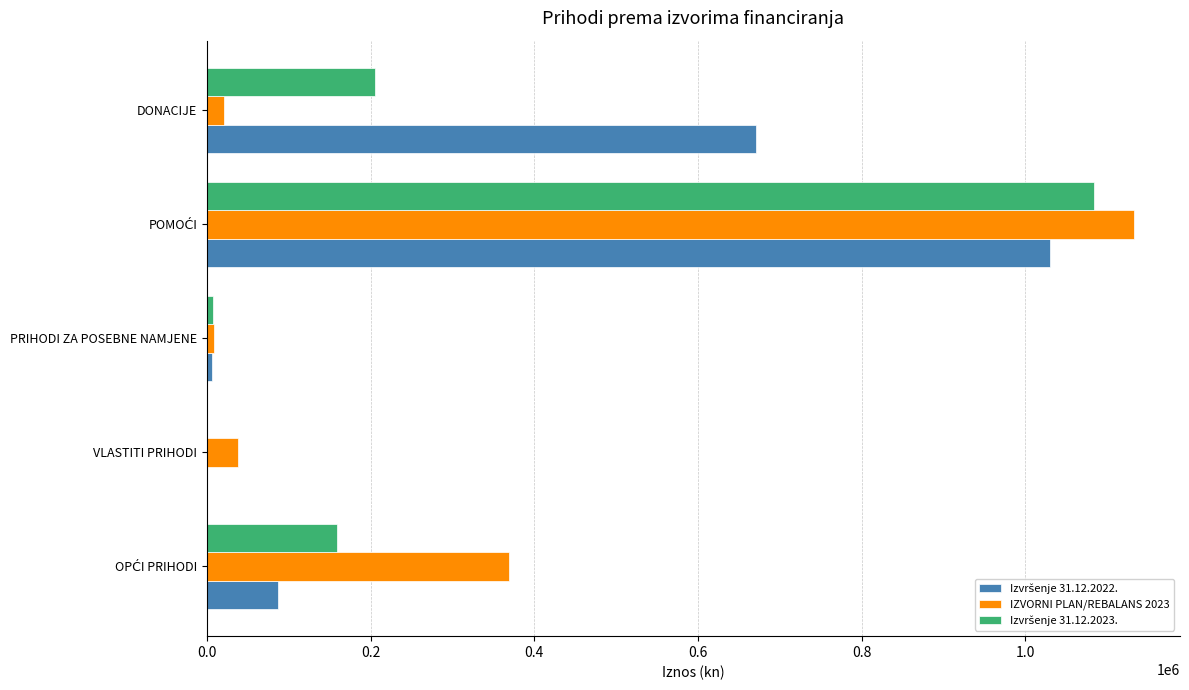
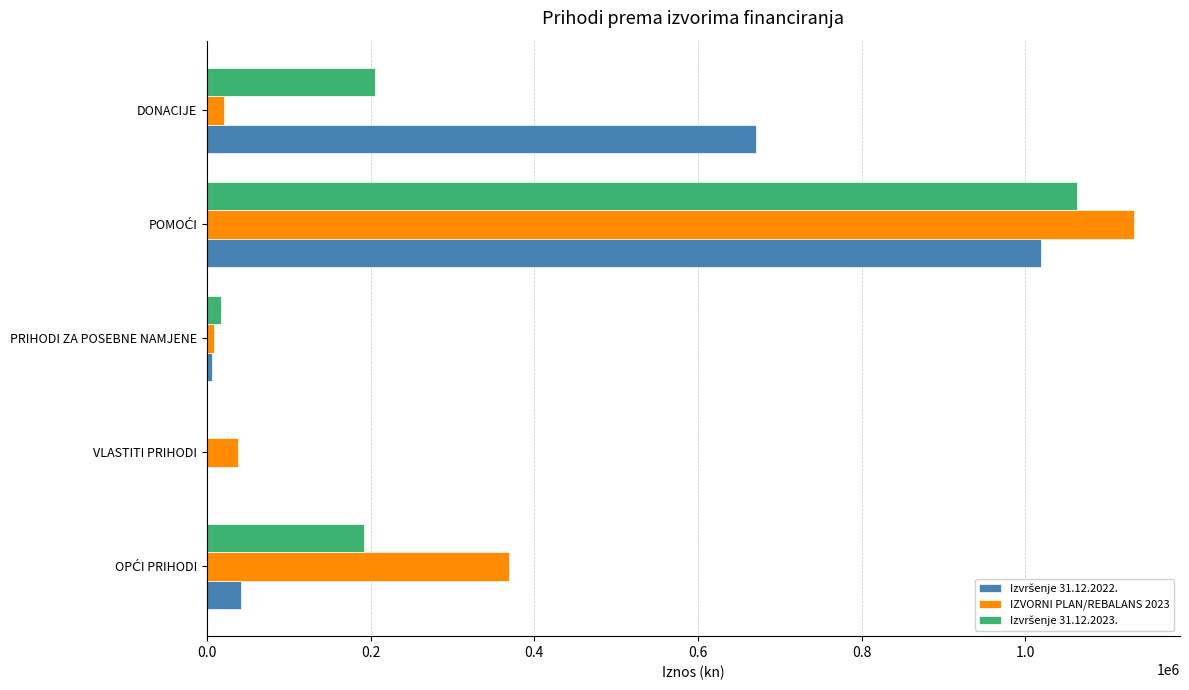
Izvršenje 31.12.2023., POMOĆI: 1080000 -> 1060000
Izvršenje 31.12.2022., POMOĆI: 1030000 -> 1020000
Izvršenje 31.12.2023., PRIHODI ZA POSEBNE NAMJENE: 10000 -> 20000
Izvršenje 31.12.2023., OPĆI PRIHODI: 160000 -> 190000
Izvršenje 31.12.2022., OPĆI PRIHODI: 90000 -> 40000
